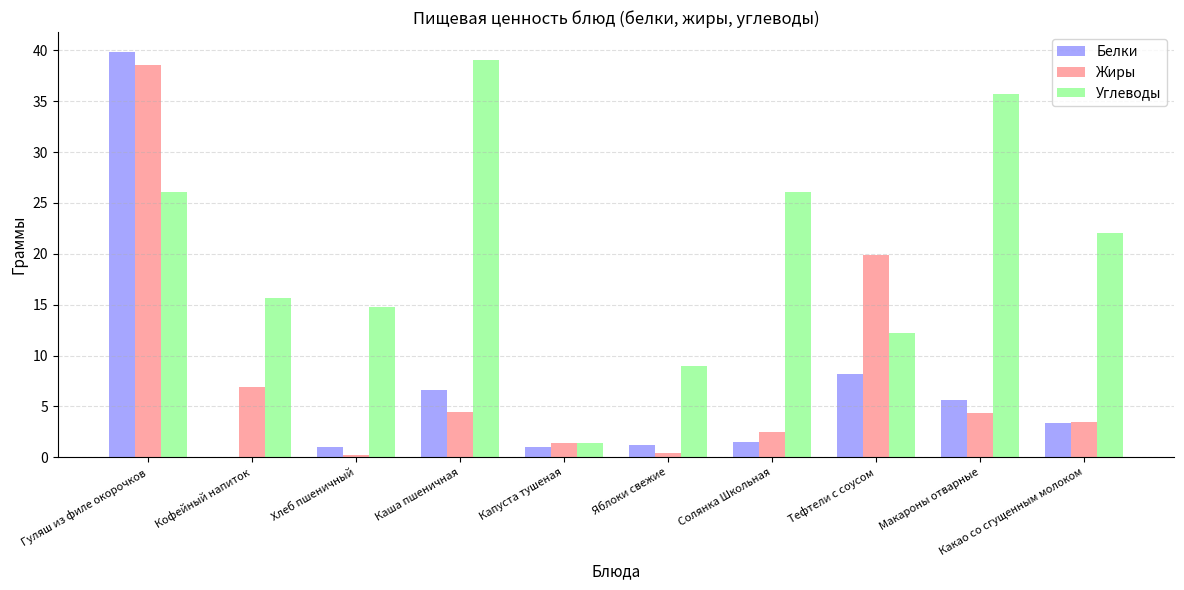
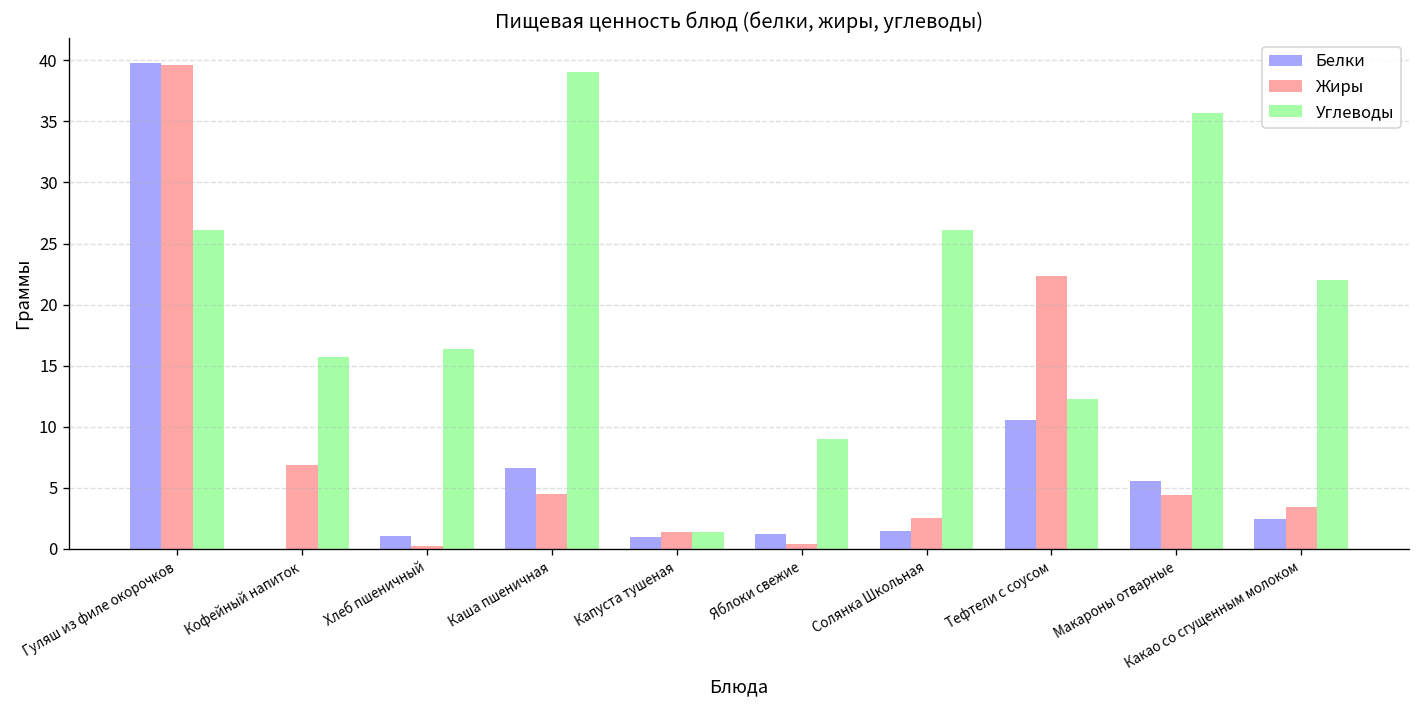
Жиры, Гуляш из филе окорочков: 38.6 -> 39.6
Углеводы, Хлеб пшеничный: 14.8 -> 16.3
Белки, Тефтели с соусом: 8.2 -> 10.6
Жиры, Тефтели с соусом: 19.9 -> 22.3
Белки, Какао со сгущенным молоком: 3.3 -> 2.4
